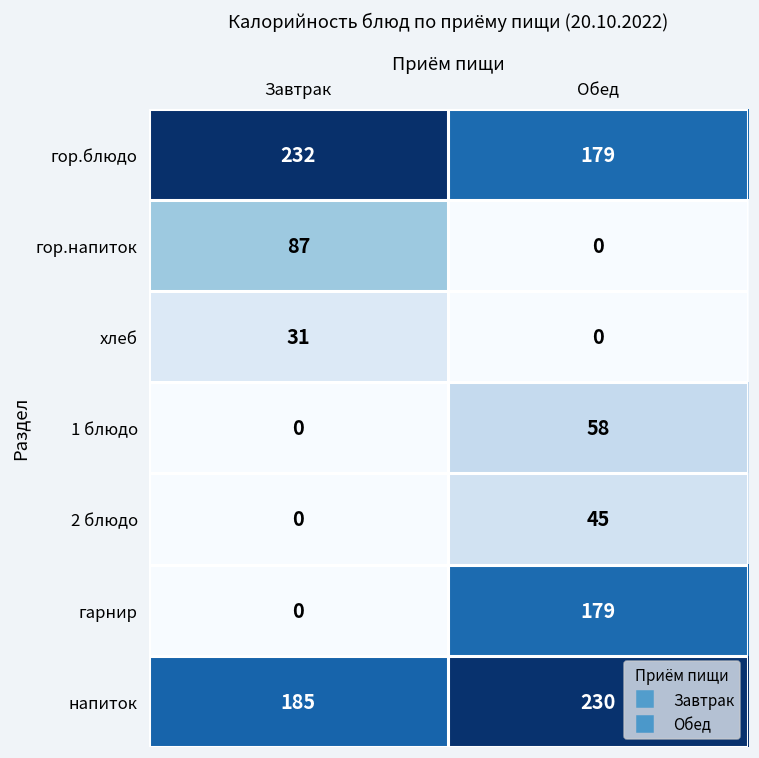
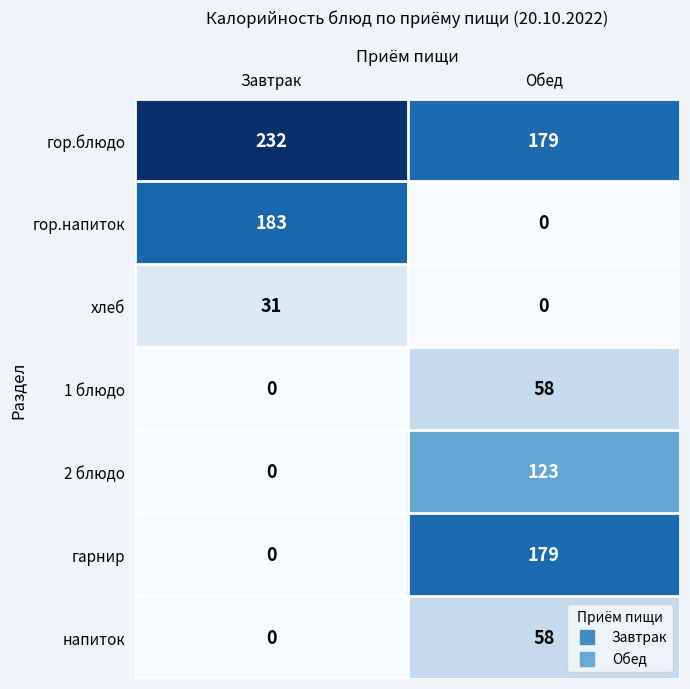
гор.напиток, Завтрак: 87 -> 183
2 блюдо, Обед: 45 -> 123
напиток, Завтрак: 185 -> 0
напиток, Обед: 230 -> 58
